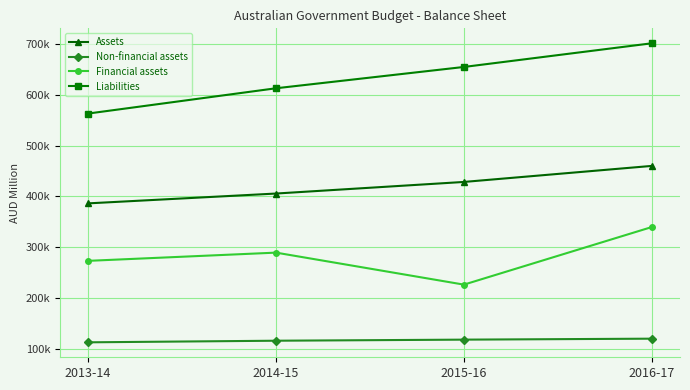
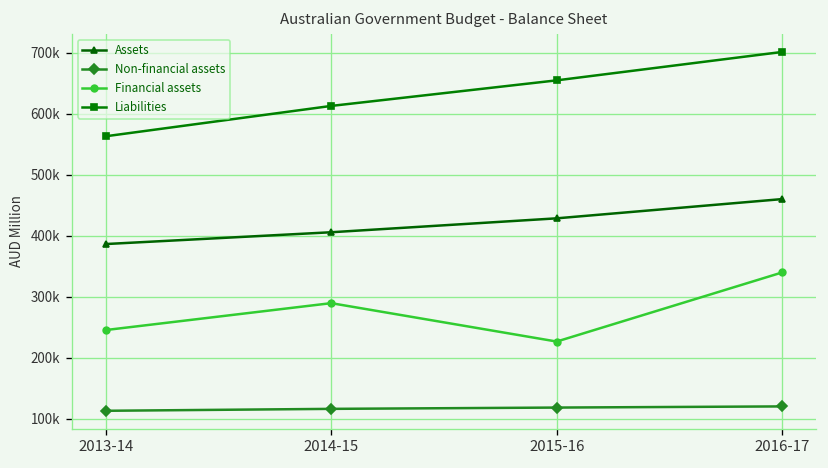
Financial assets, 2013-14: 270000 -> 250000
